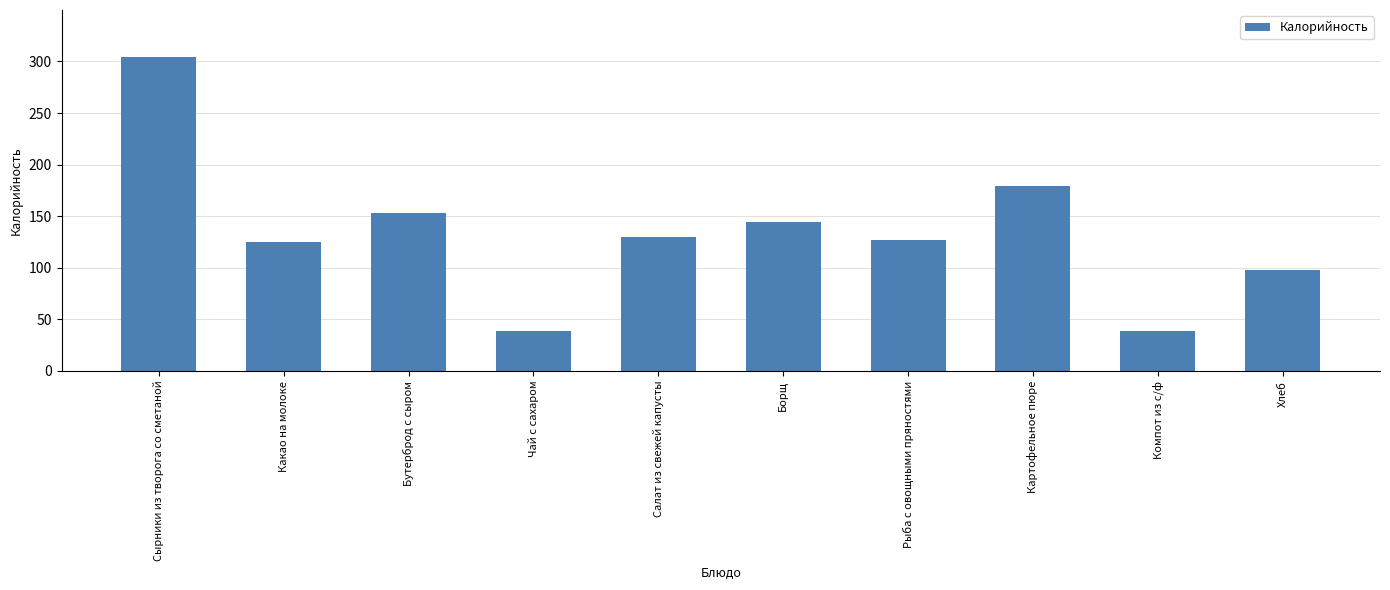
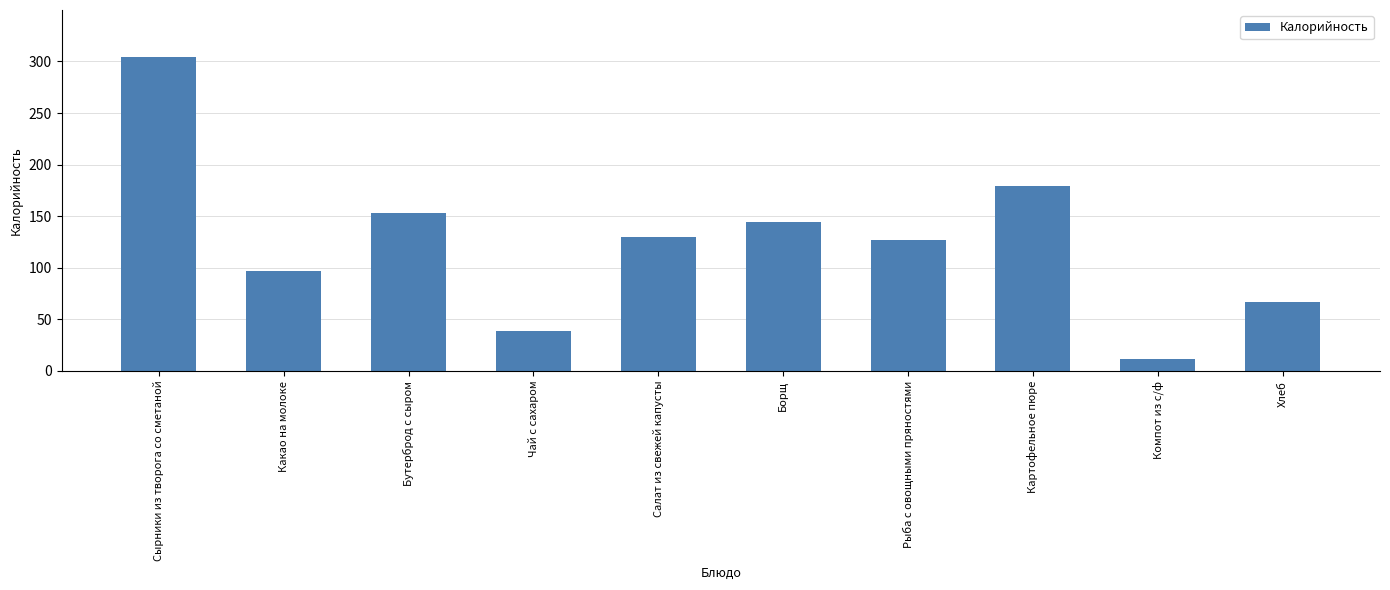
Какао на молоке: 125 -> 97
Компот из с/ф: 39 -> 12
Хлеб: 98 -> 67
